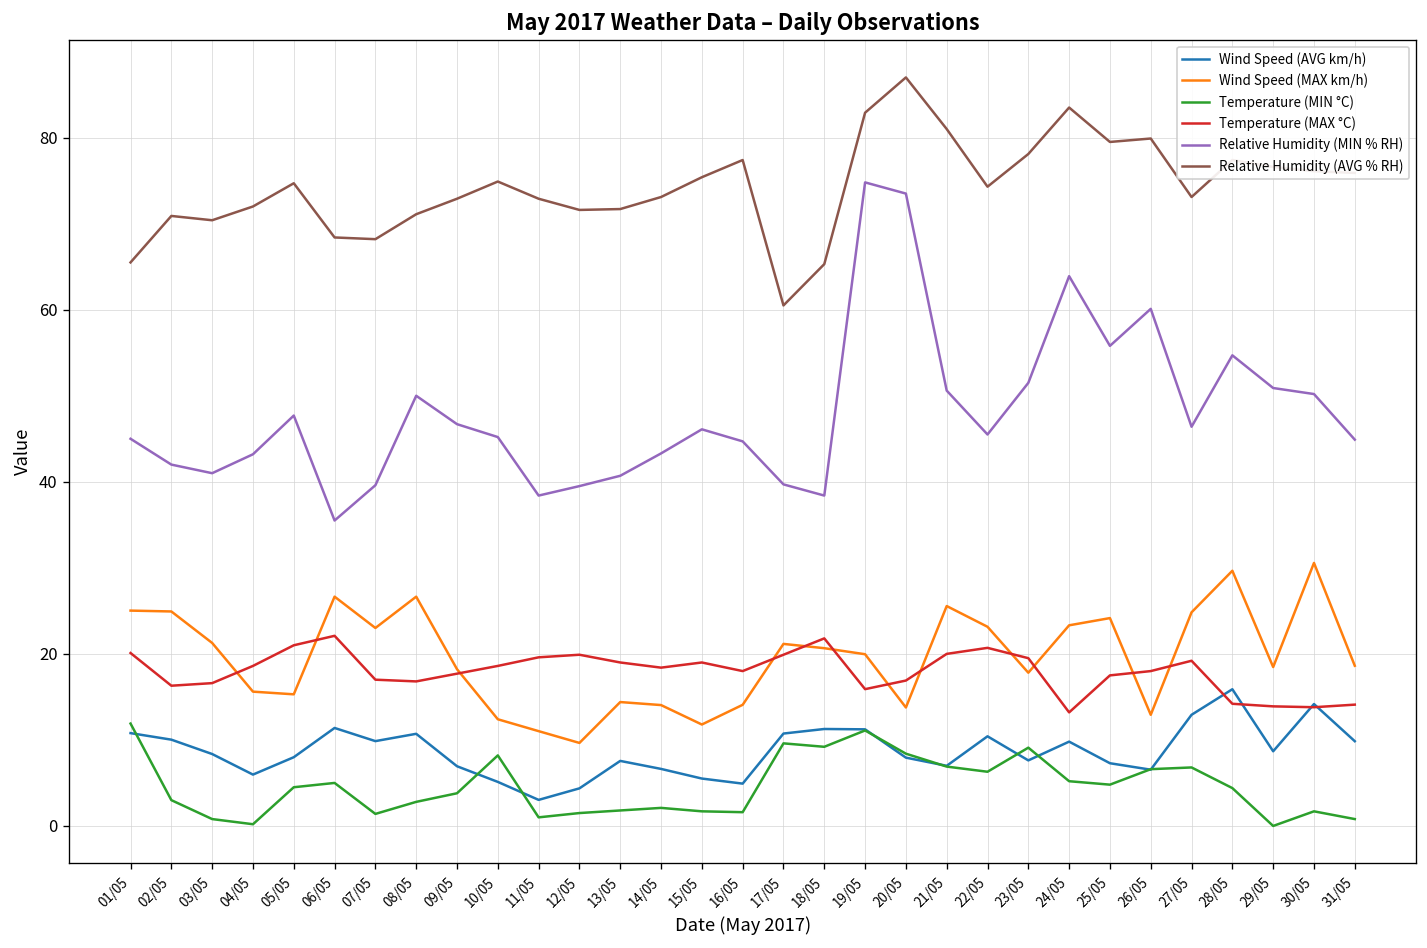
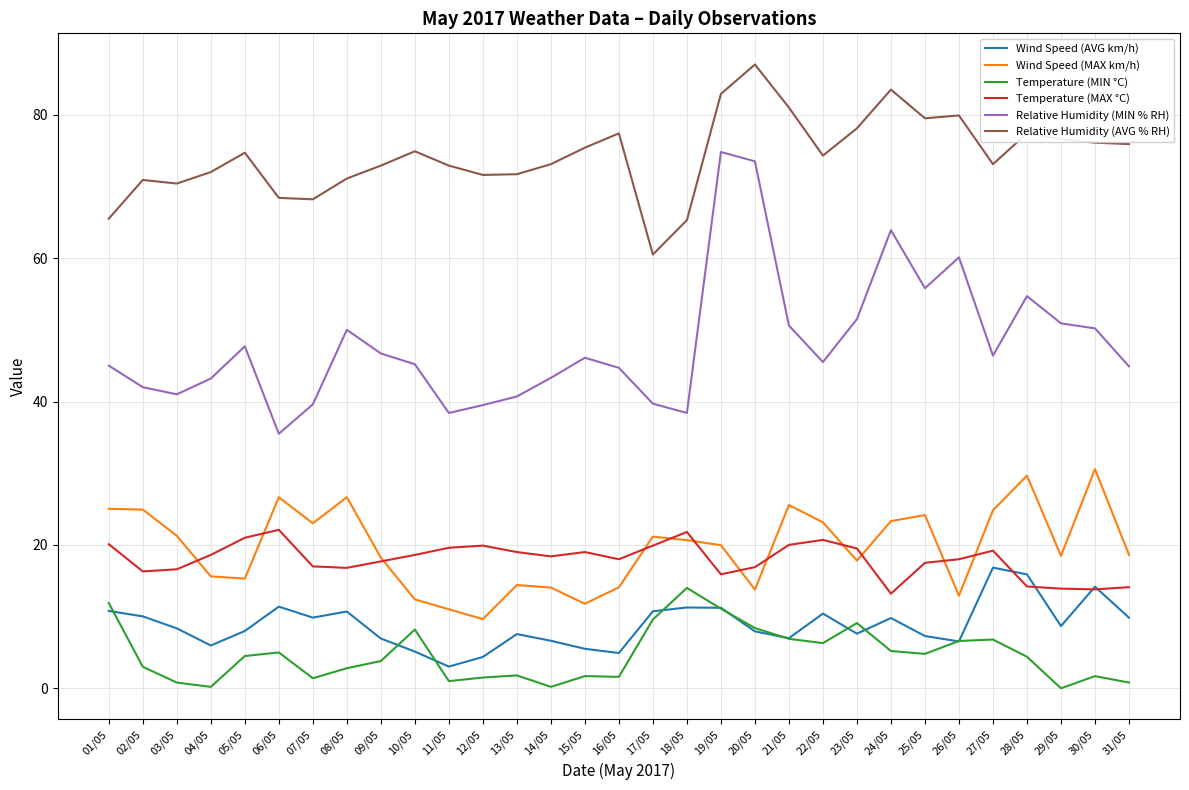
Temperature (MIN °C), 14/05: 2 -> 0
Temperature (MIN °C), 18/05: 9 -> 14
Wind Speed (AVG km/h), 27/05: 13 -> 17
